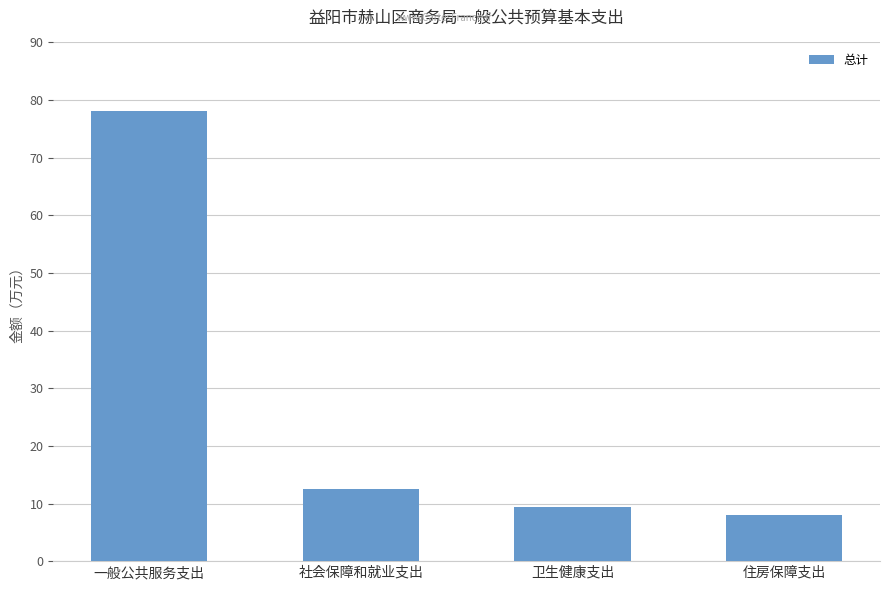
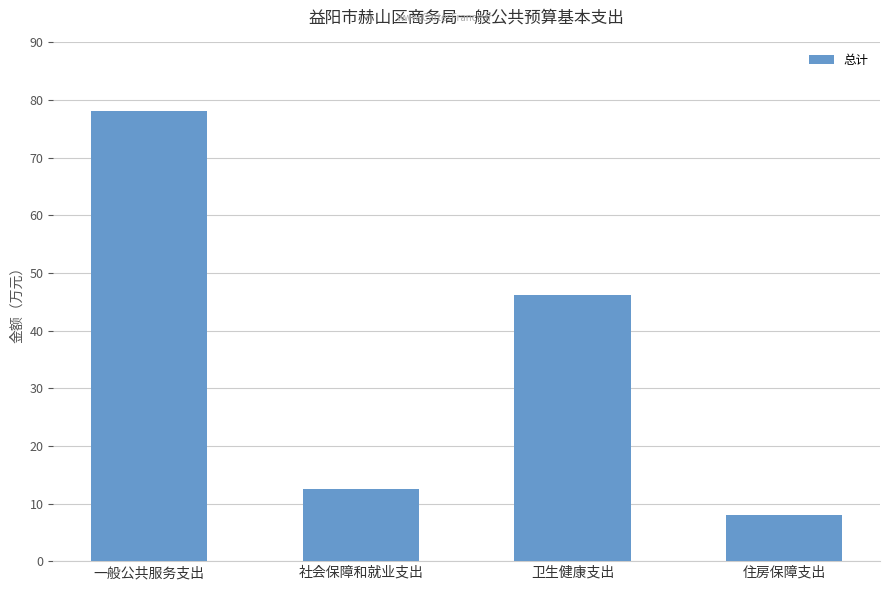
卫生健康支出: 9 -> 46
